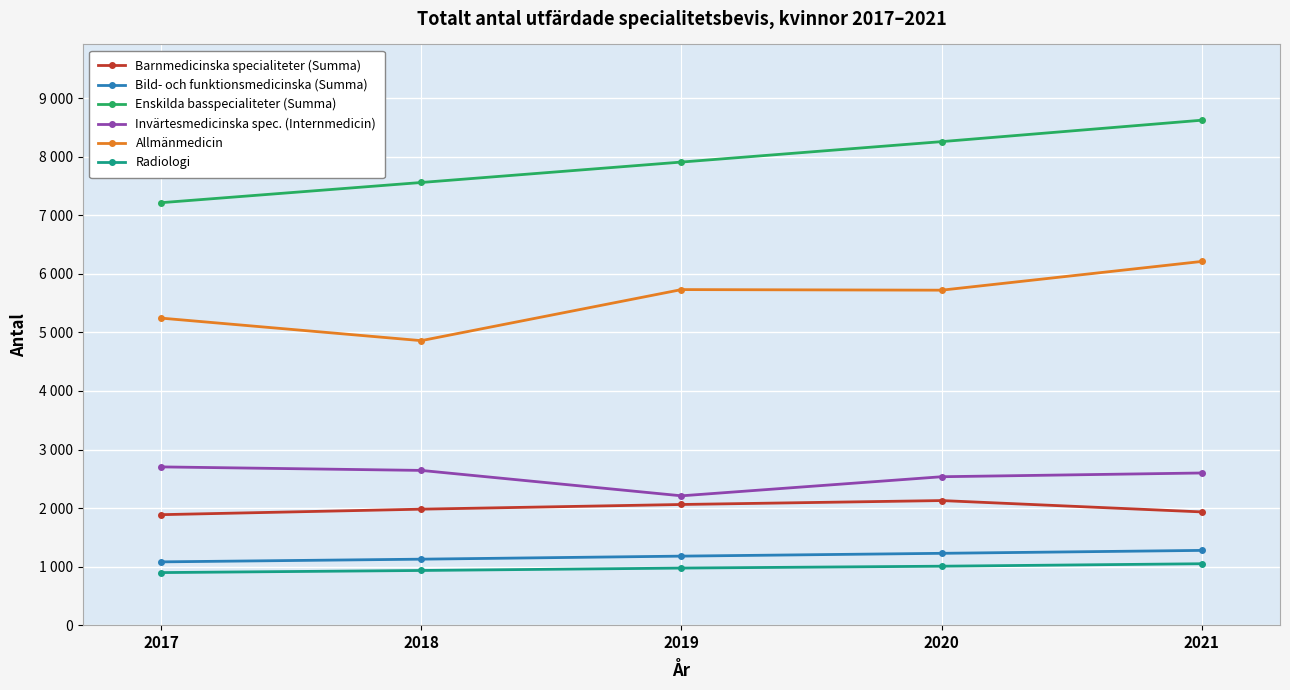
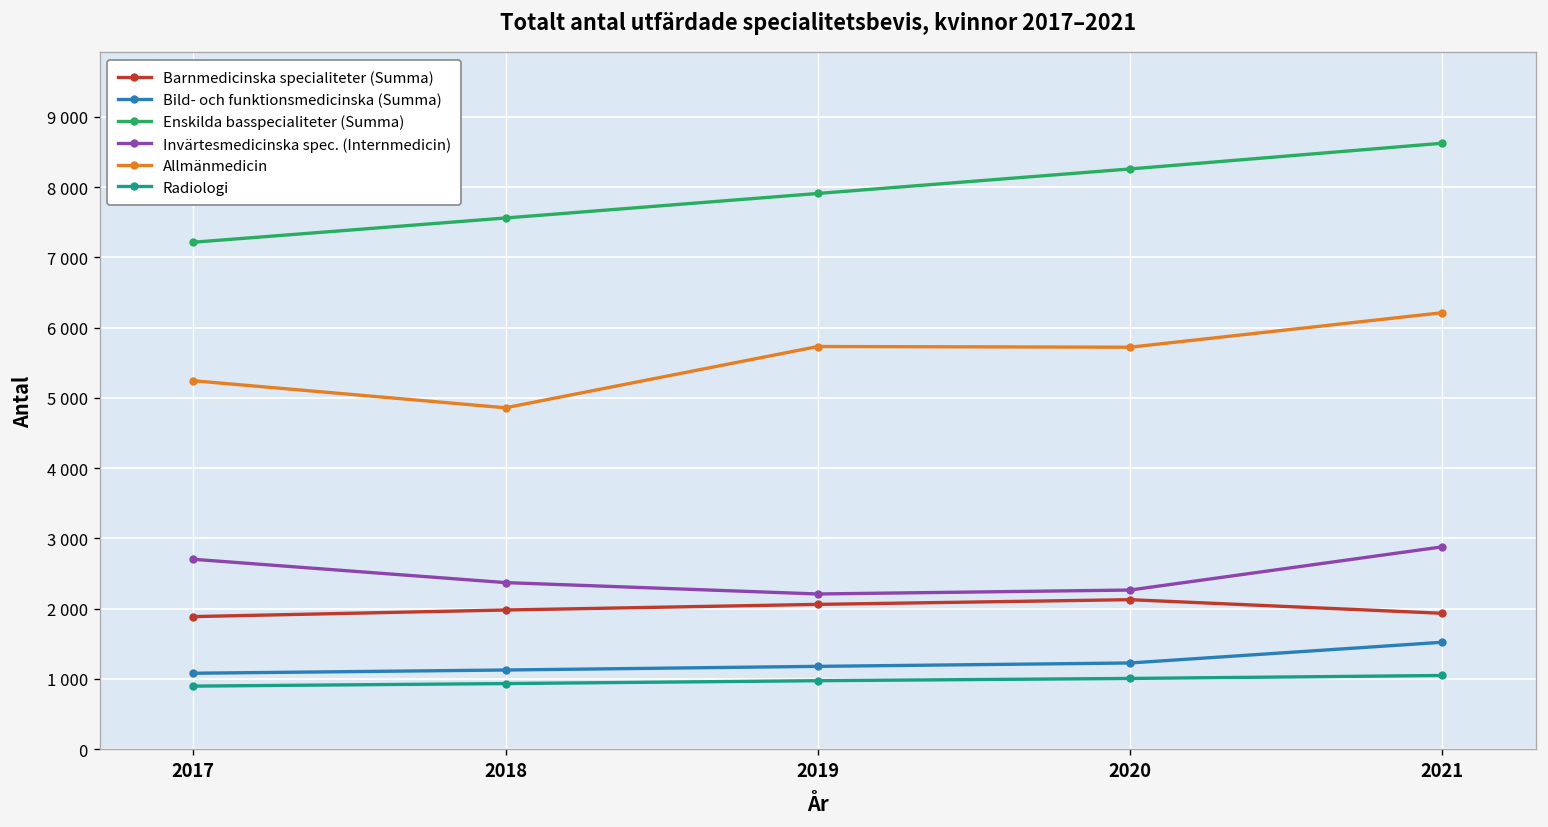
Invärtesmedicinska spec. (Internmedicin), 2018: 2600 -> 2400
Invärtesmedicinska spec. (Internmedicin), 2020: 2500 -> 2300
Bild- och funktionsmedicinska (Summa), 2021: 1300 -> 1500
Invärtesmedicinska spec. (Internmedicin), 2021: 2600 -> 2900
